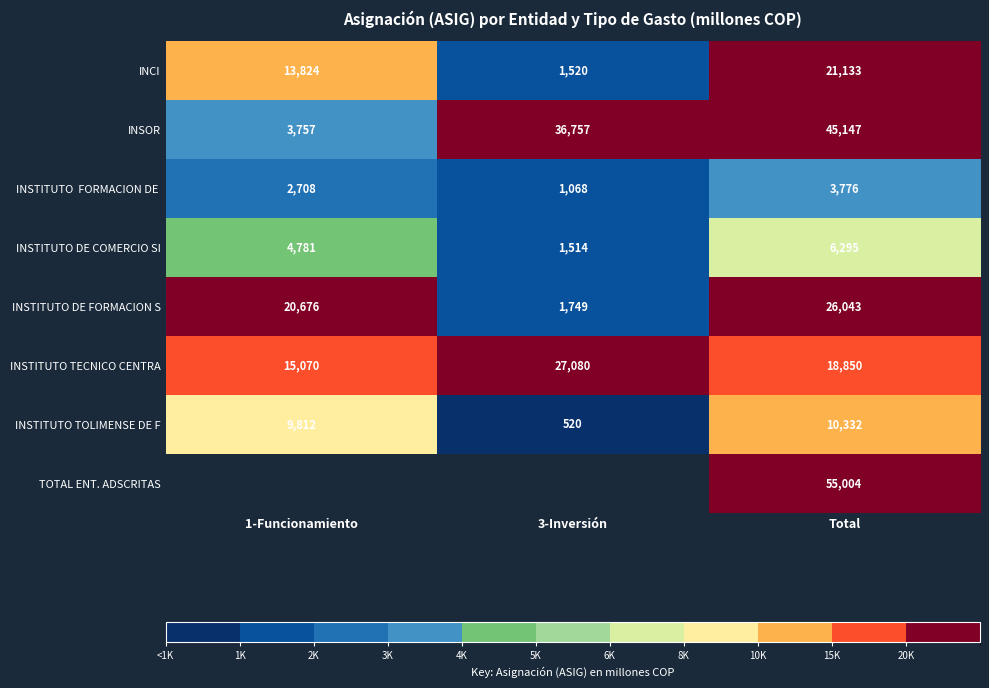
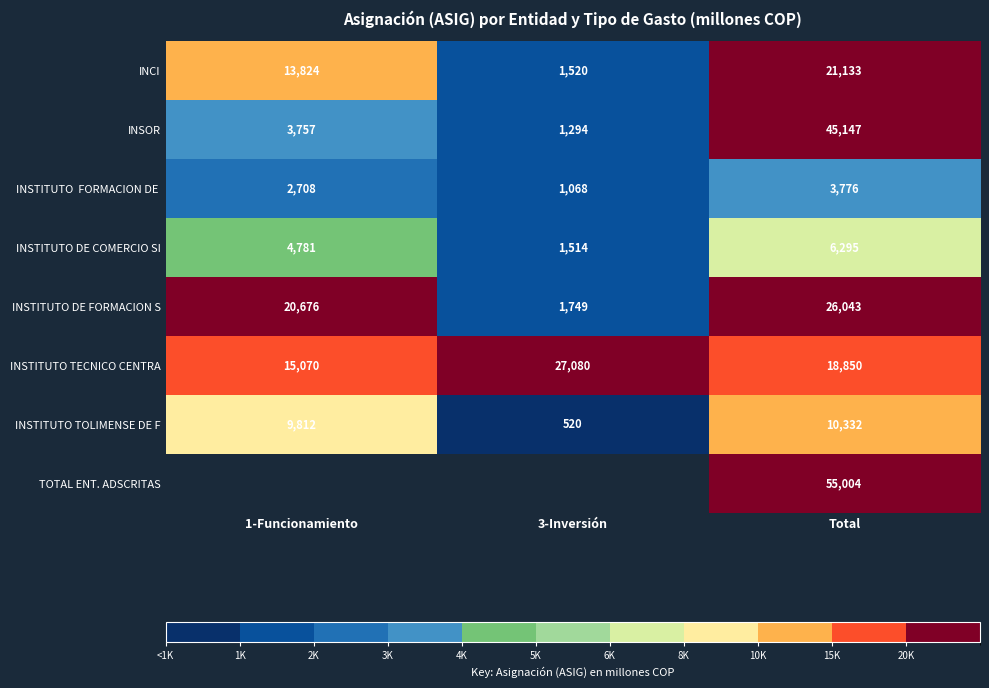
INSOR, 3-Inversión: 36,757 -> 1,294
